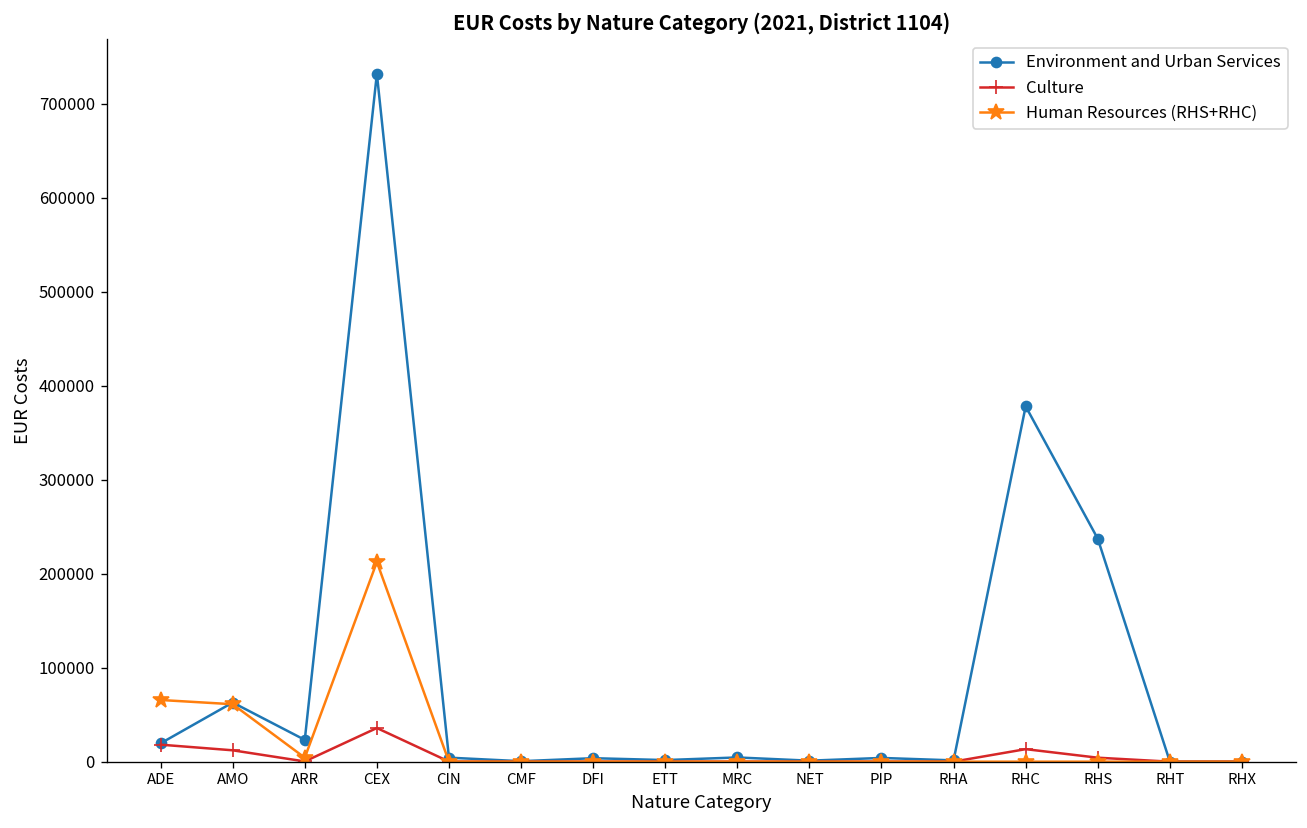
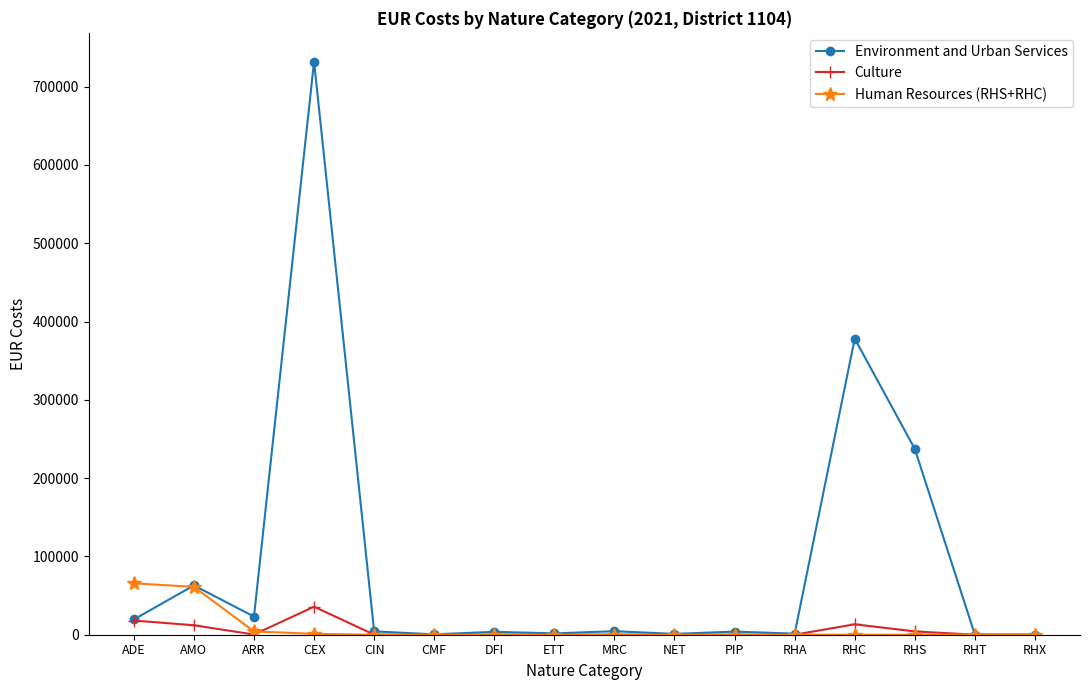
Human Resources (RHS+RHC), CEX: 210000 -> 0
